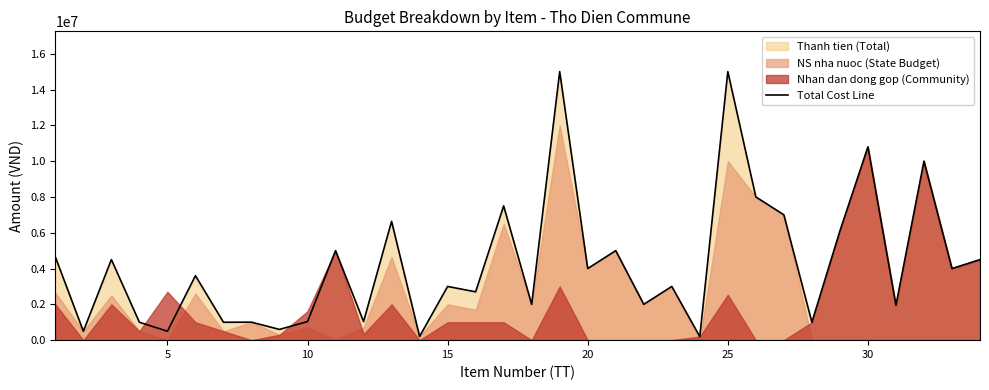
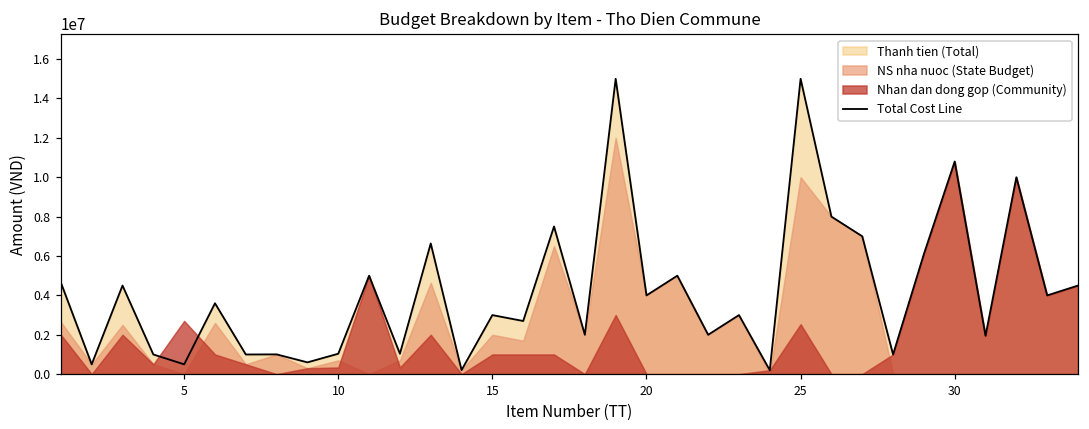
Nhan dan dong gop (Community), 10: 1600000 -> 300000
